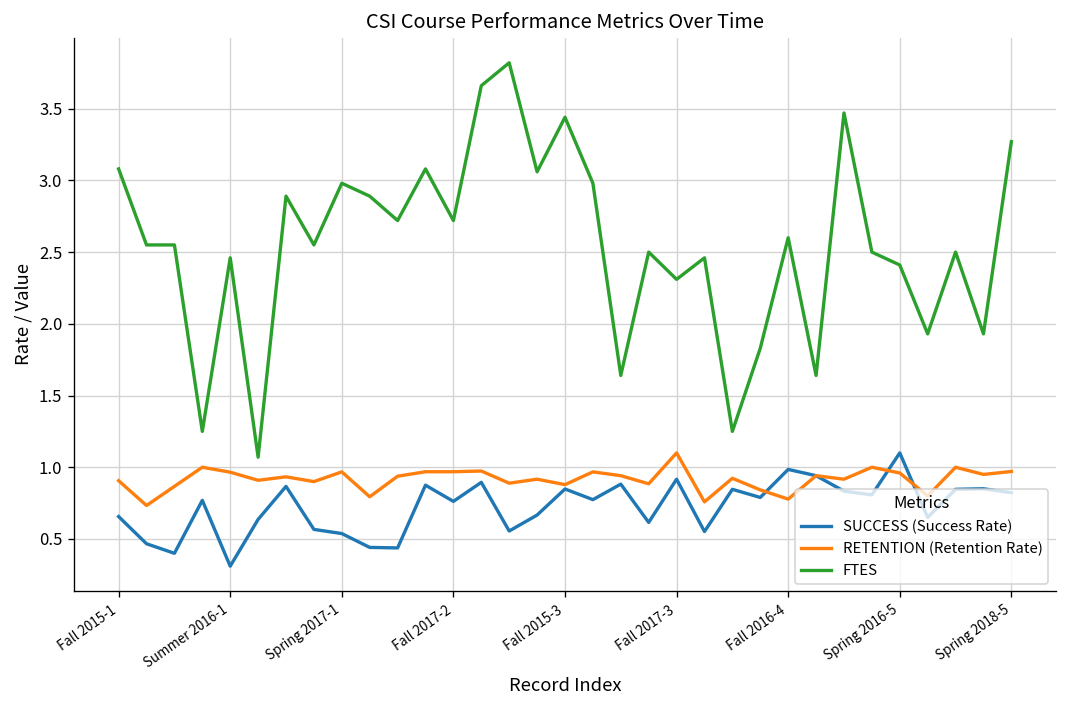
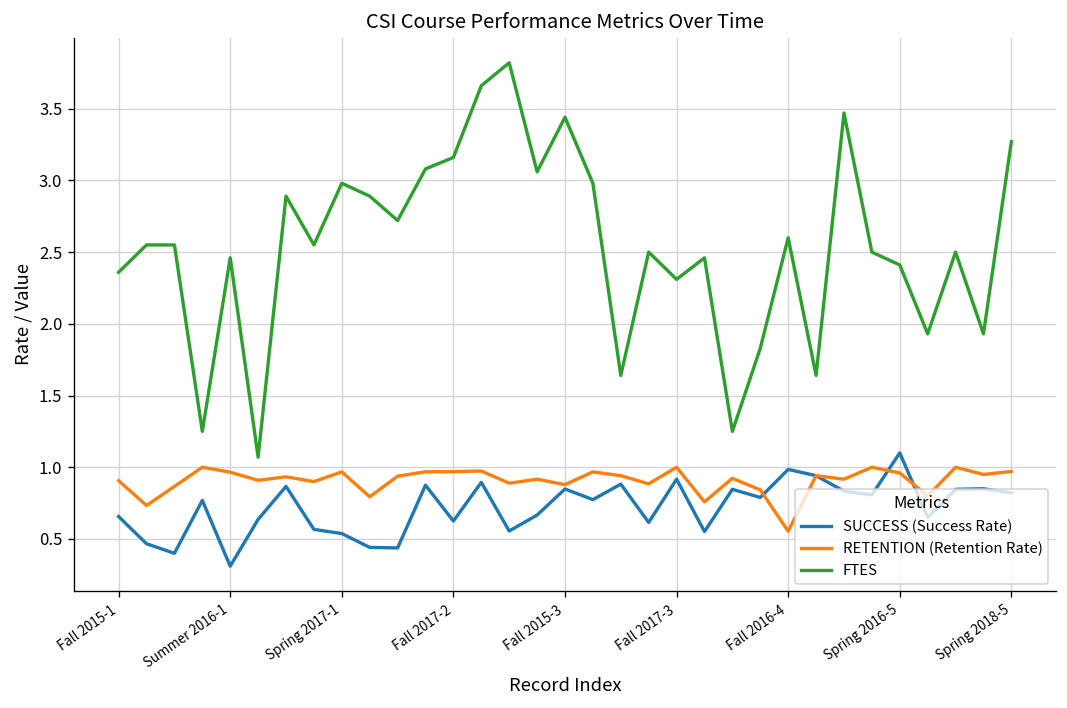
FTES, Fall 2015-1: 3.08 -> 2.36
SUCCESS (Success Rate), Fall 2017-2: 0.76 -> 0.63
FTES, Fall 2017-2: 2.72 -> 3.16
RETENTION (Retention Rate), Fall 2017-3: 1.1 -> 1.0
RETENTION (Retention Rate), Fall 2016-4: 0.78 -> 0.55
